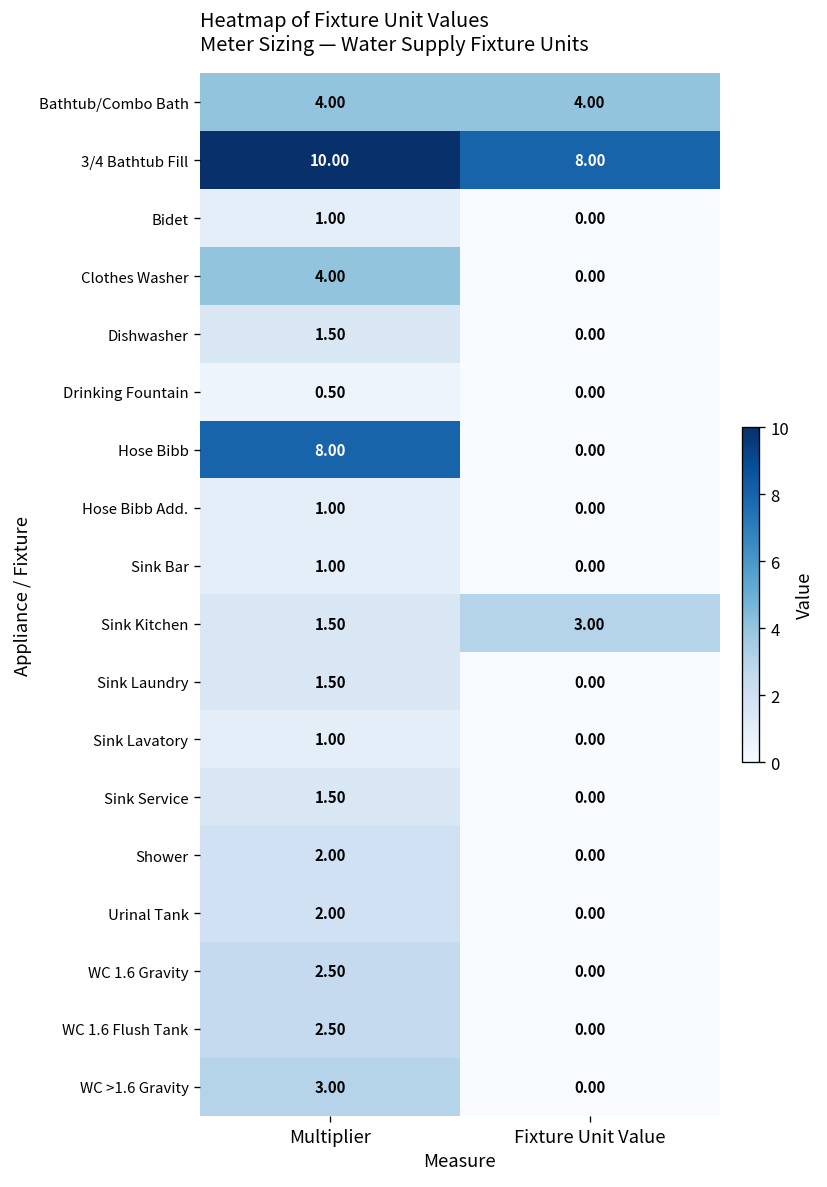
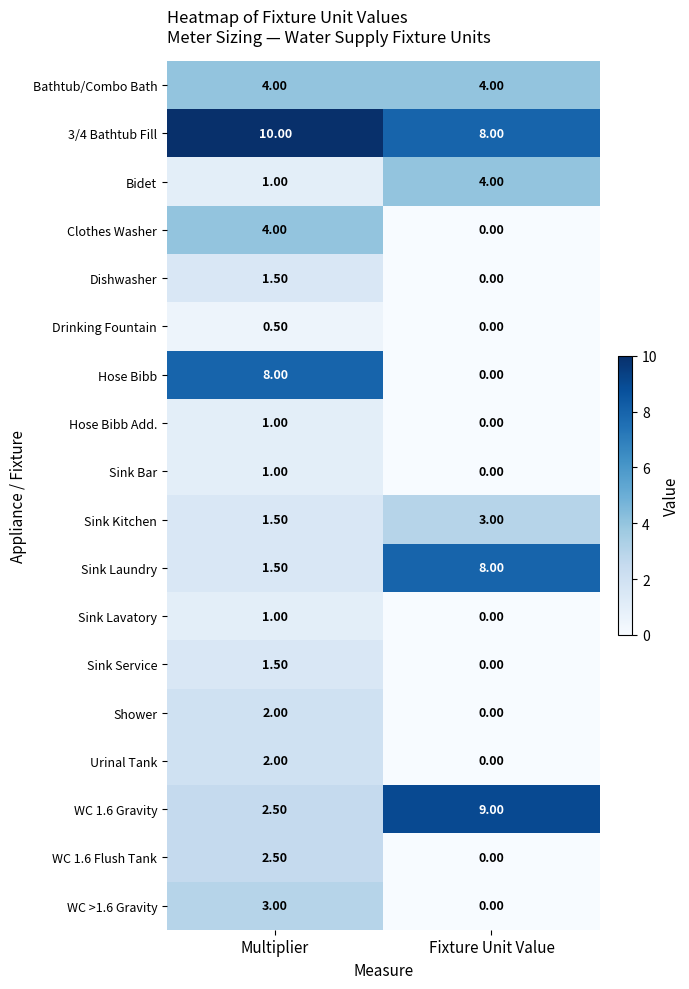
Bidet, Fixture Unit Value: 0.00 -> 4.00
Sink Laundry, Fixture Unit Value: 0.00 -> 8.00
WC 1.6 Gravity, Fixture Unit Value: 0.00 -> 9.00
